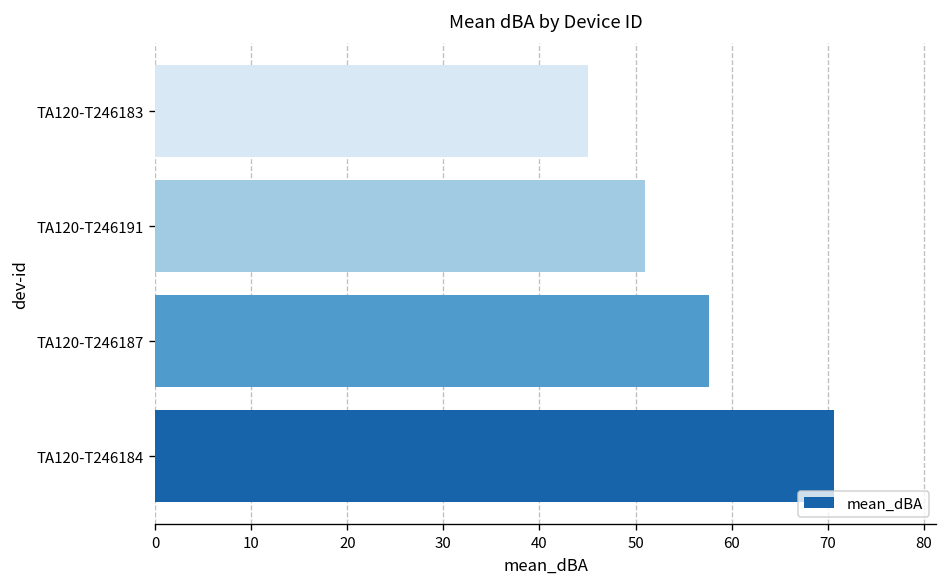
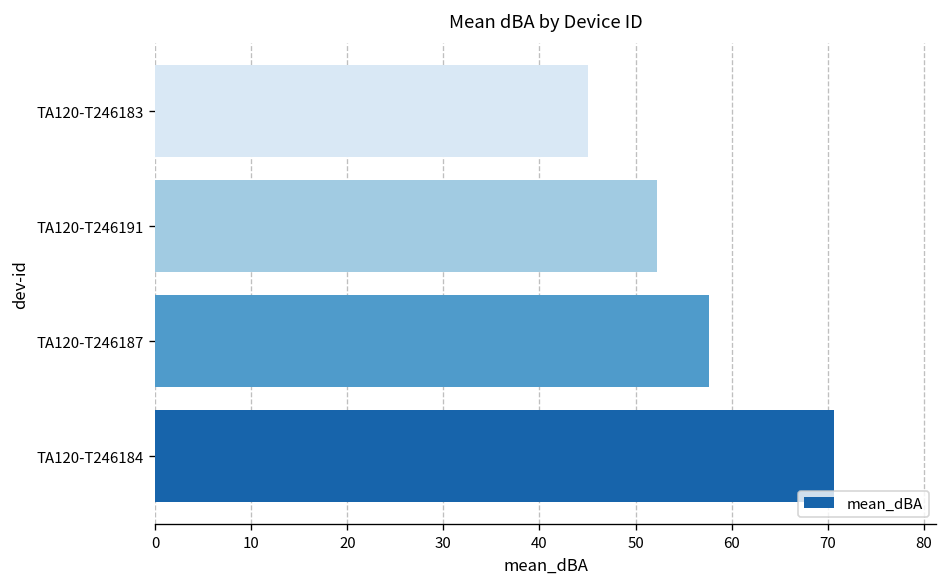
TA120-T246191: 51 -> 52
